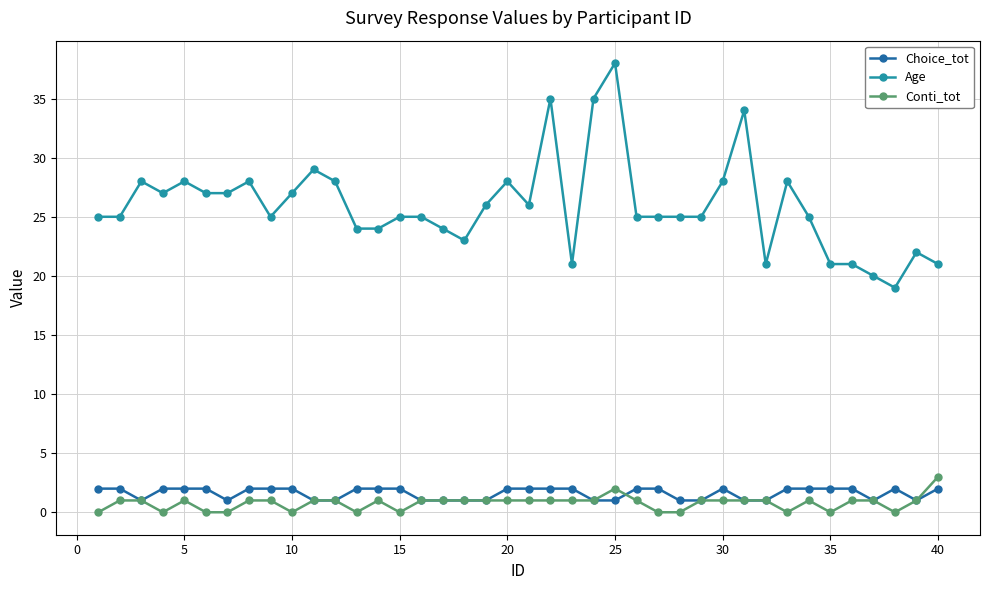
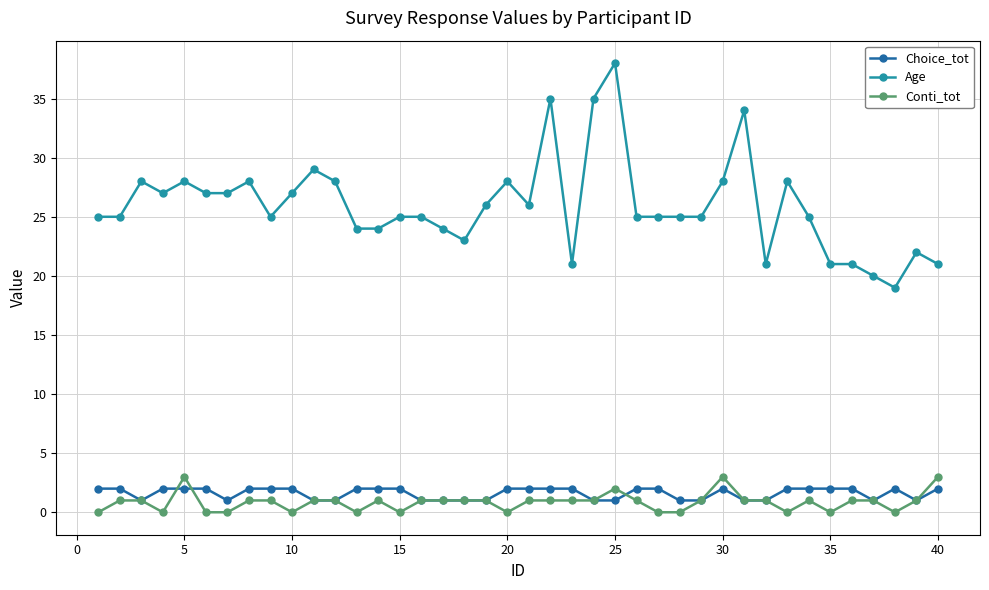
Conti_tot, 5: 1 -> 3
Conti_tot, 20: 1 -> 0
Conti_tot, 30: 1 -> 3
